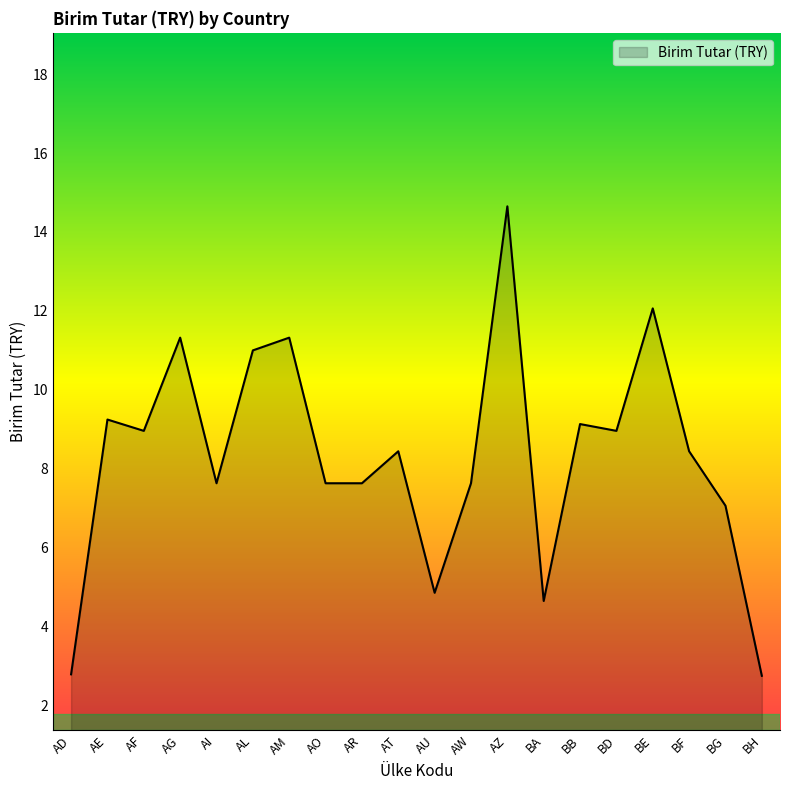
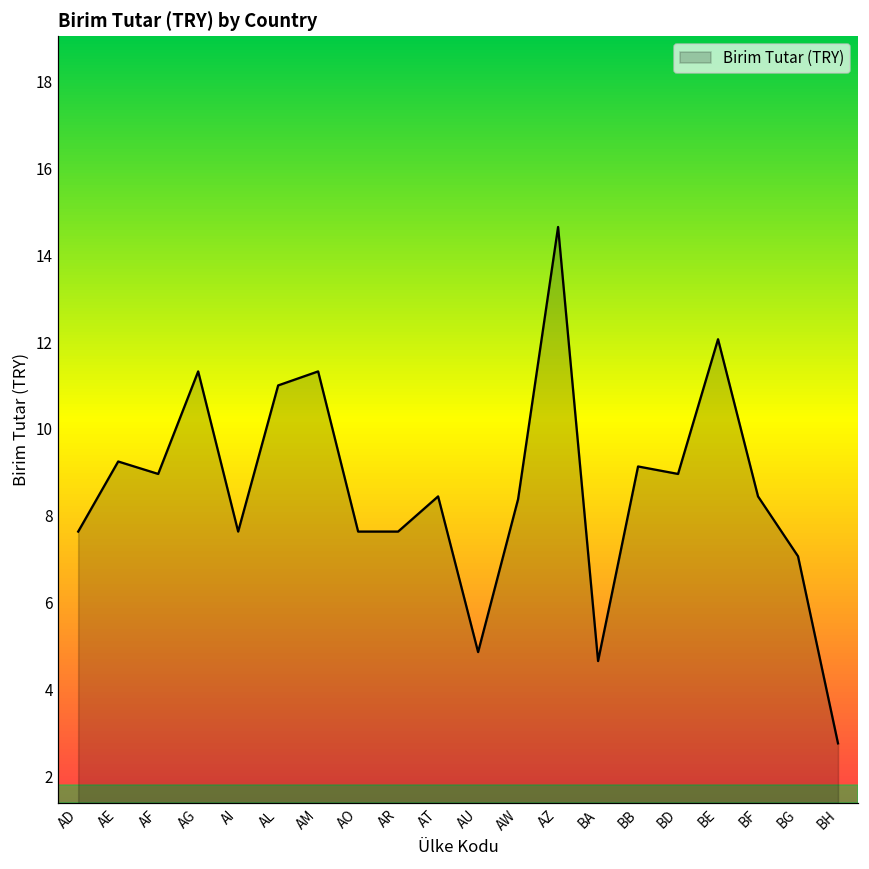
AD: 2.8 -> 7.6
AW: 7.6 -> 8.4
